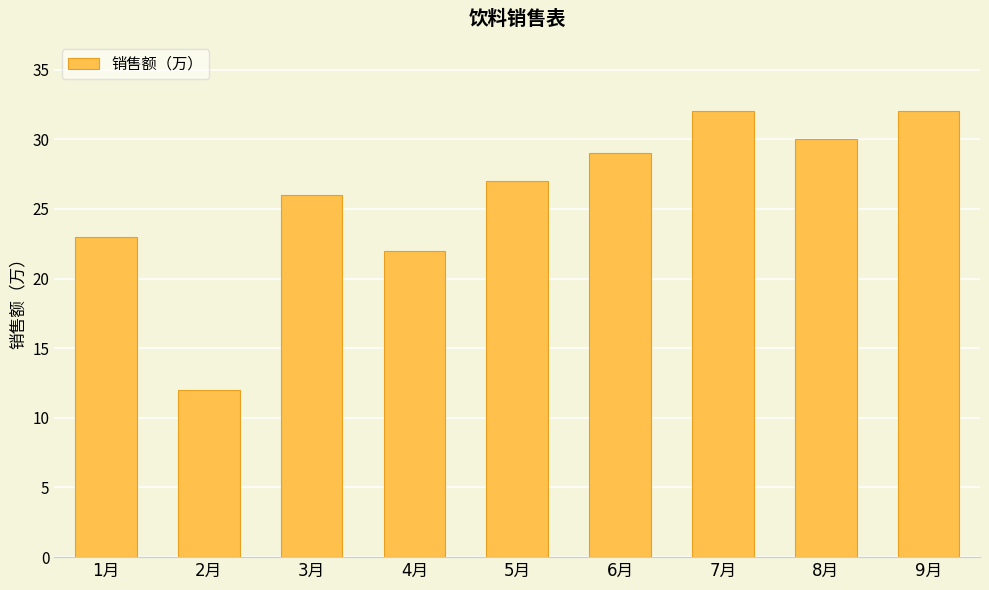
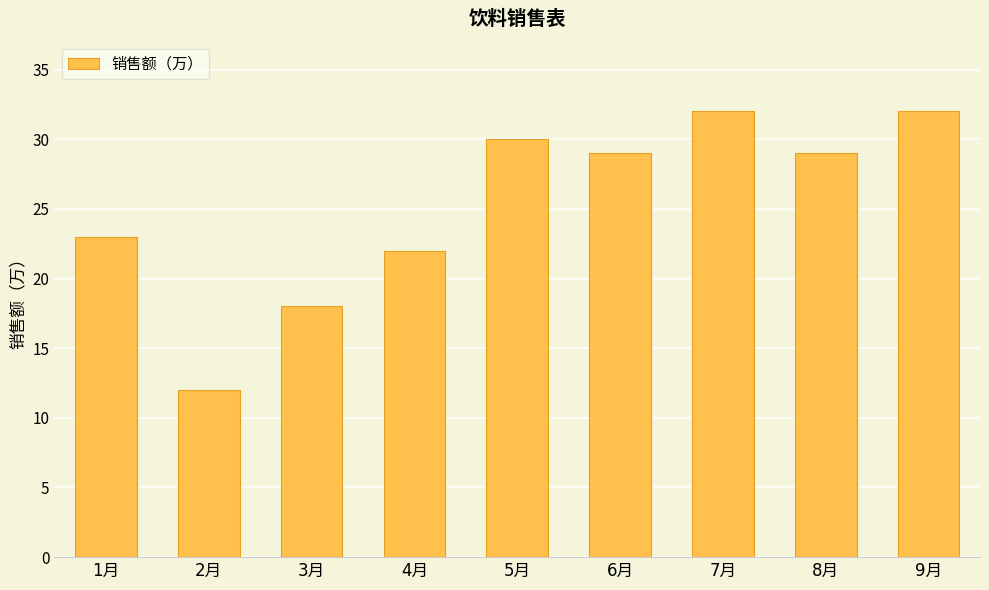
3月: 26 -> 18
5月: 27 -> 30
8月: 30 -> 29
